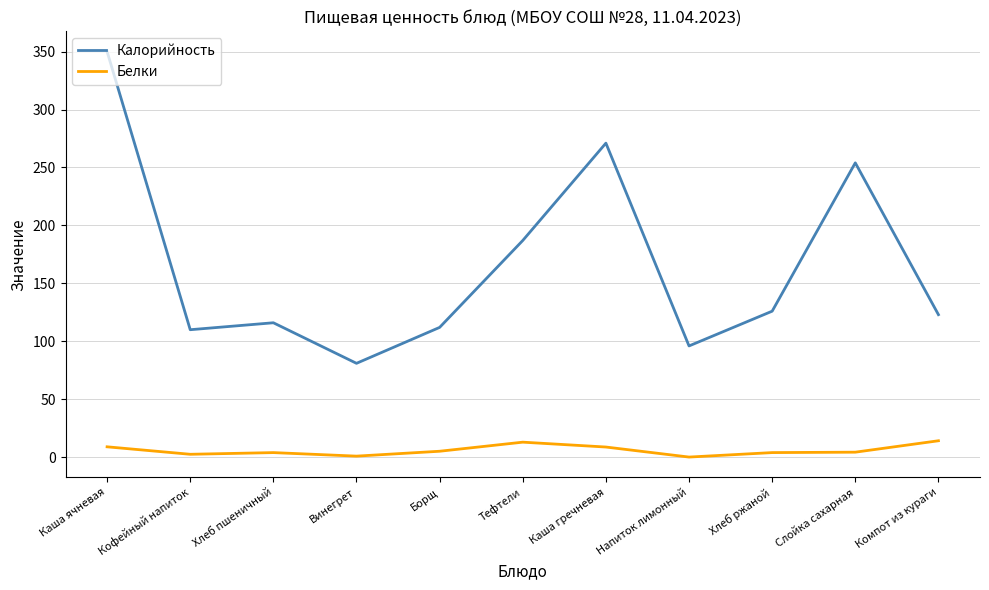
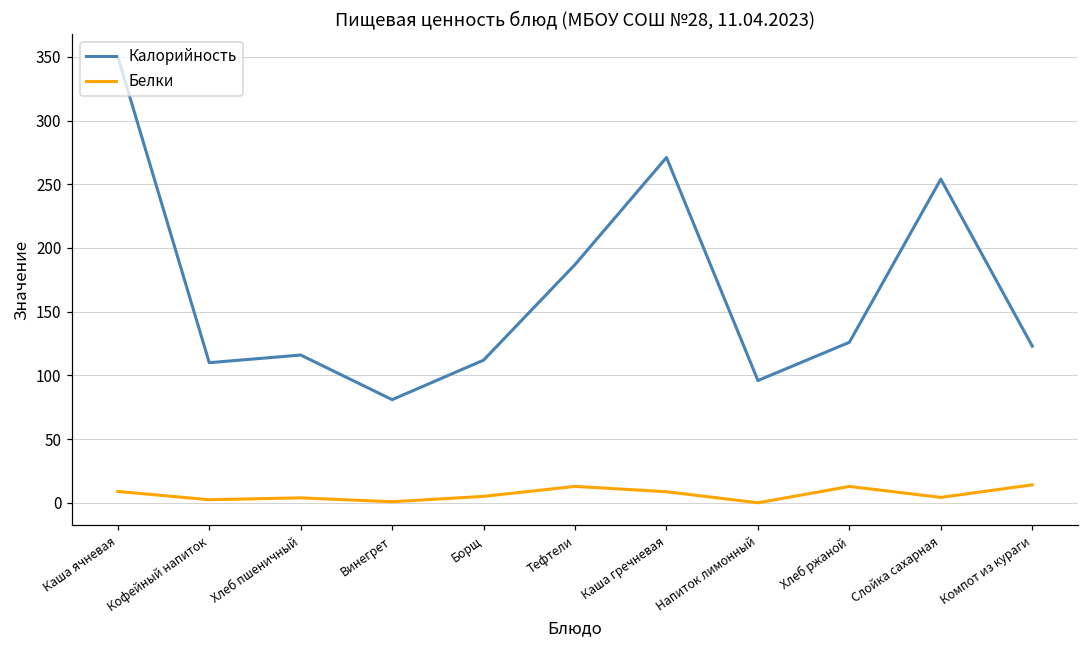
Белки, Хлеб ржаной: 4 -> 13
